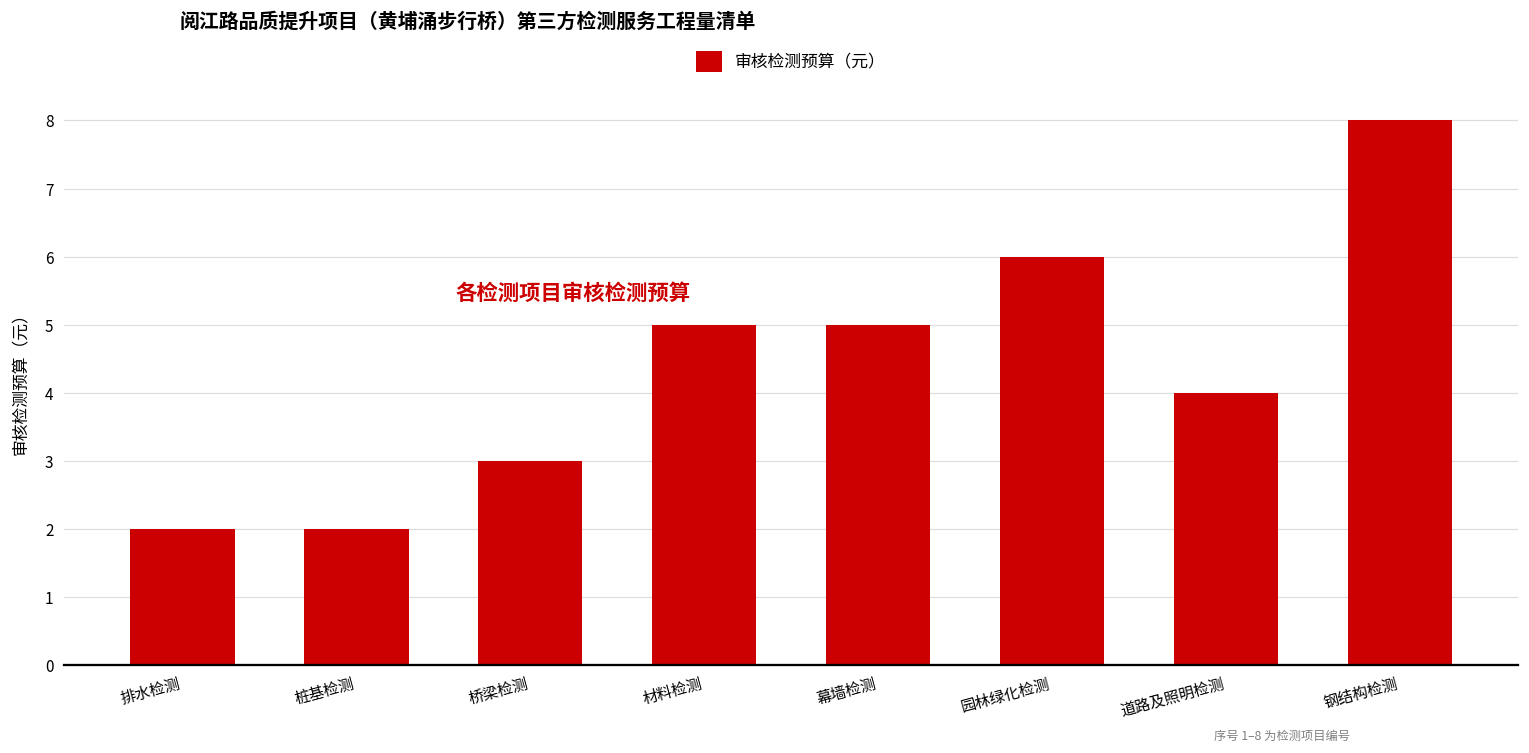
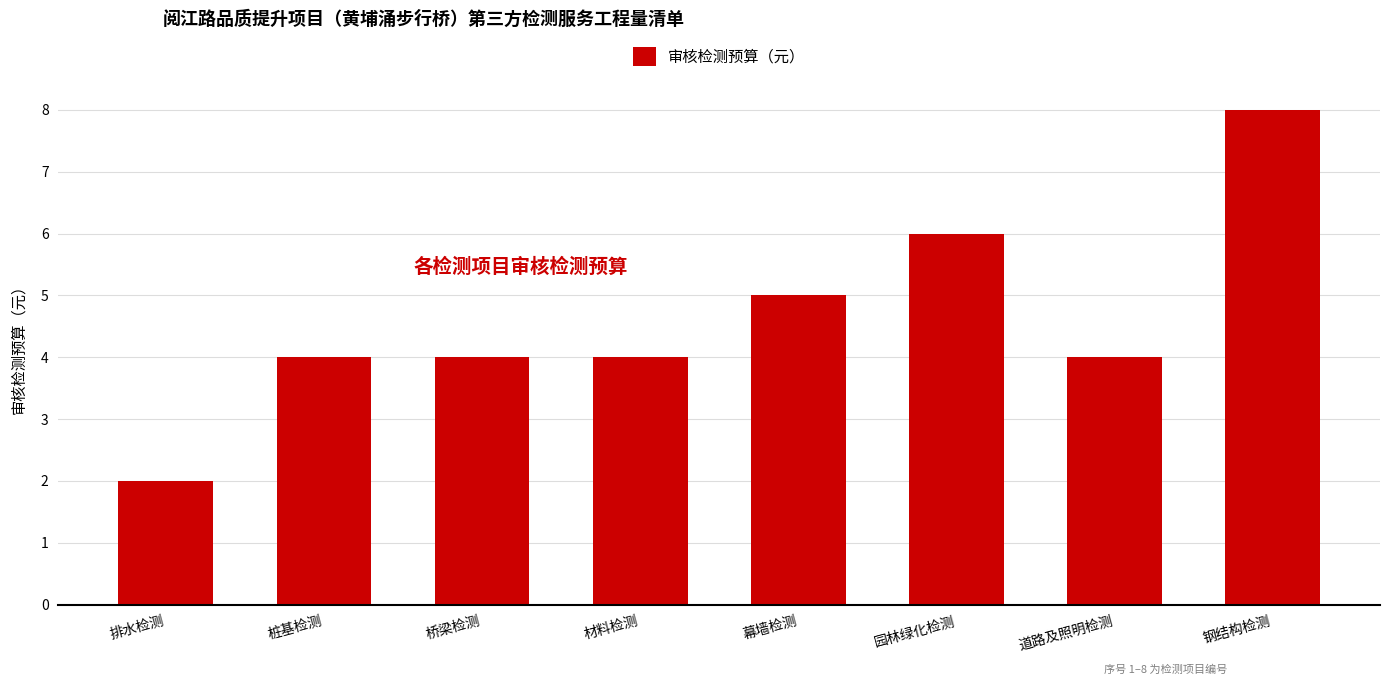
桩基检测: 2 -> 4
桥梁检测: 3 -> 4
材料检测: 5 -> 4
